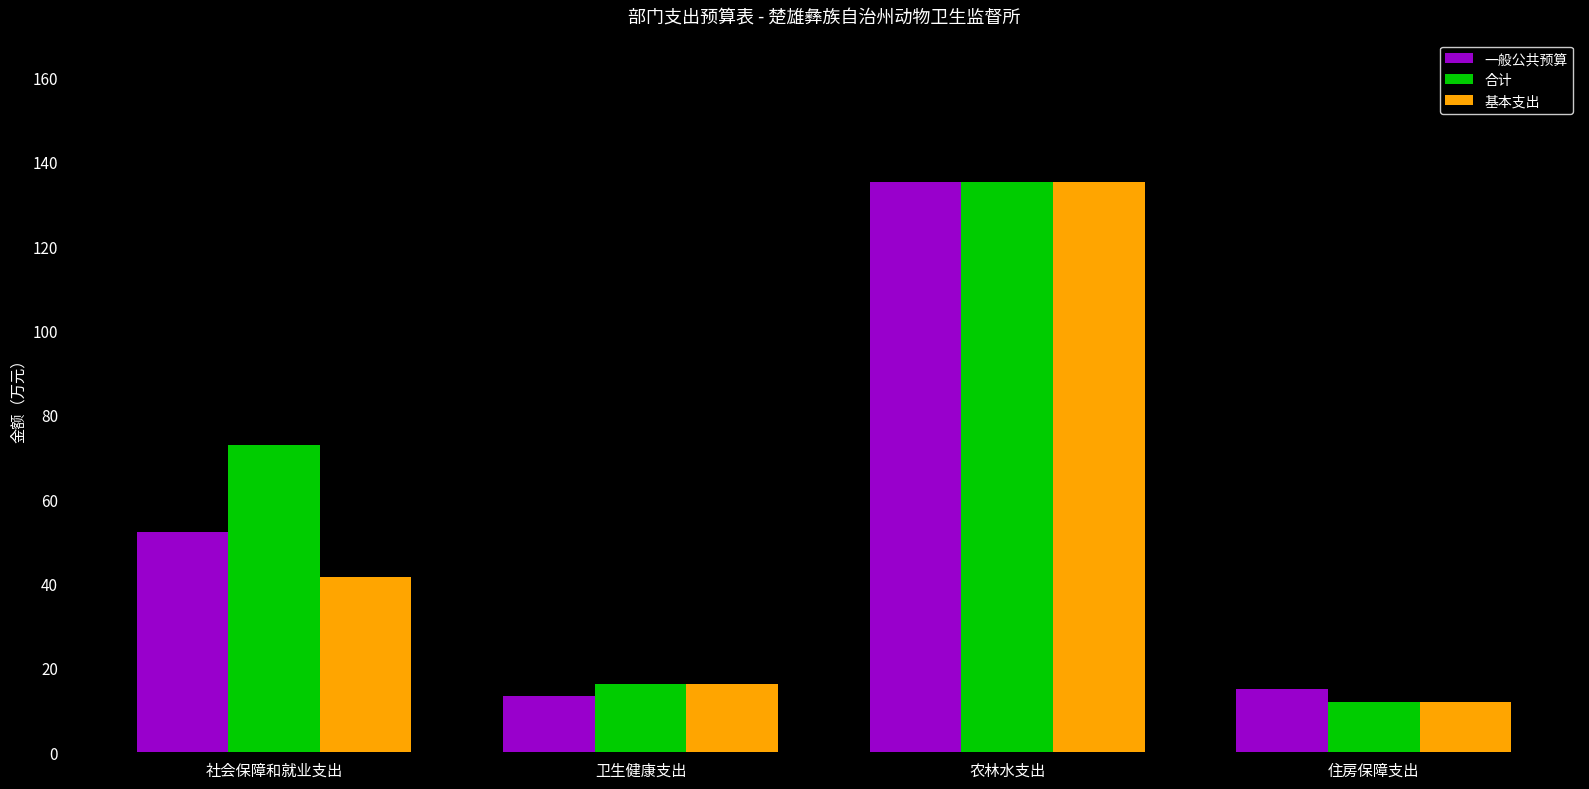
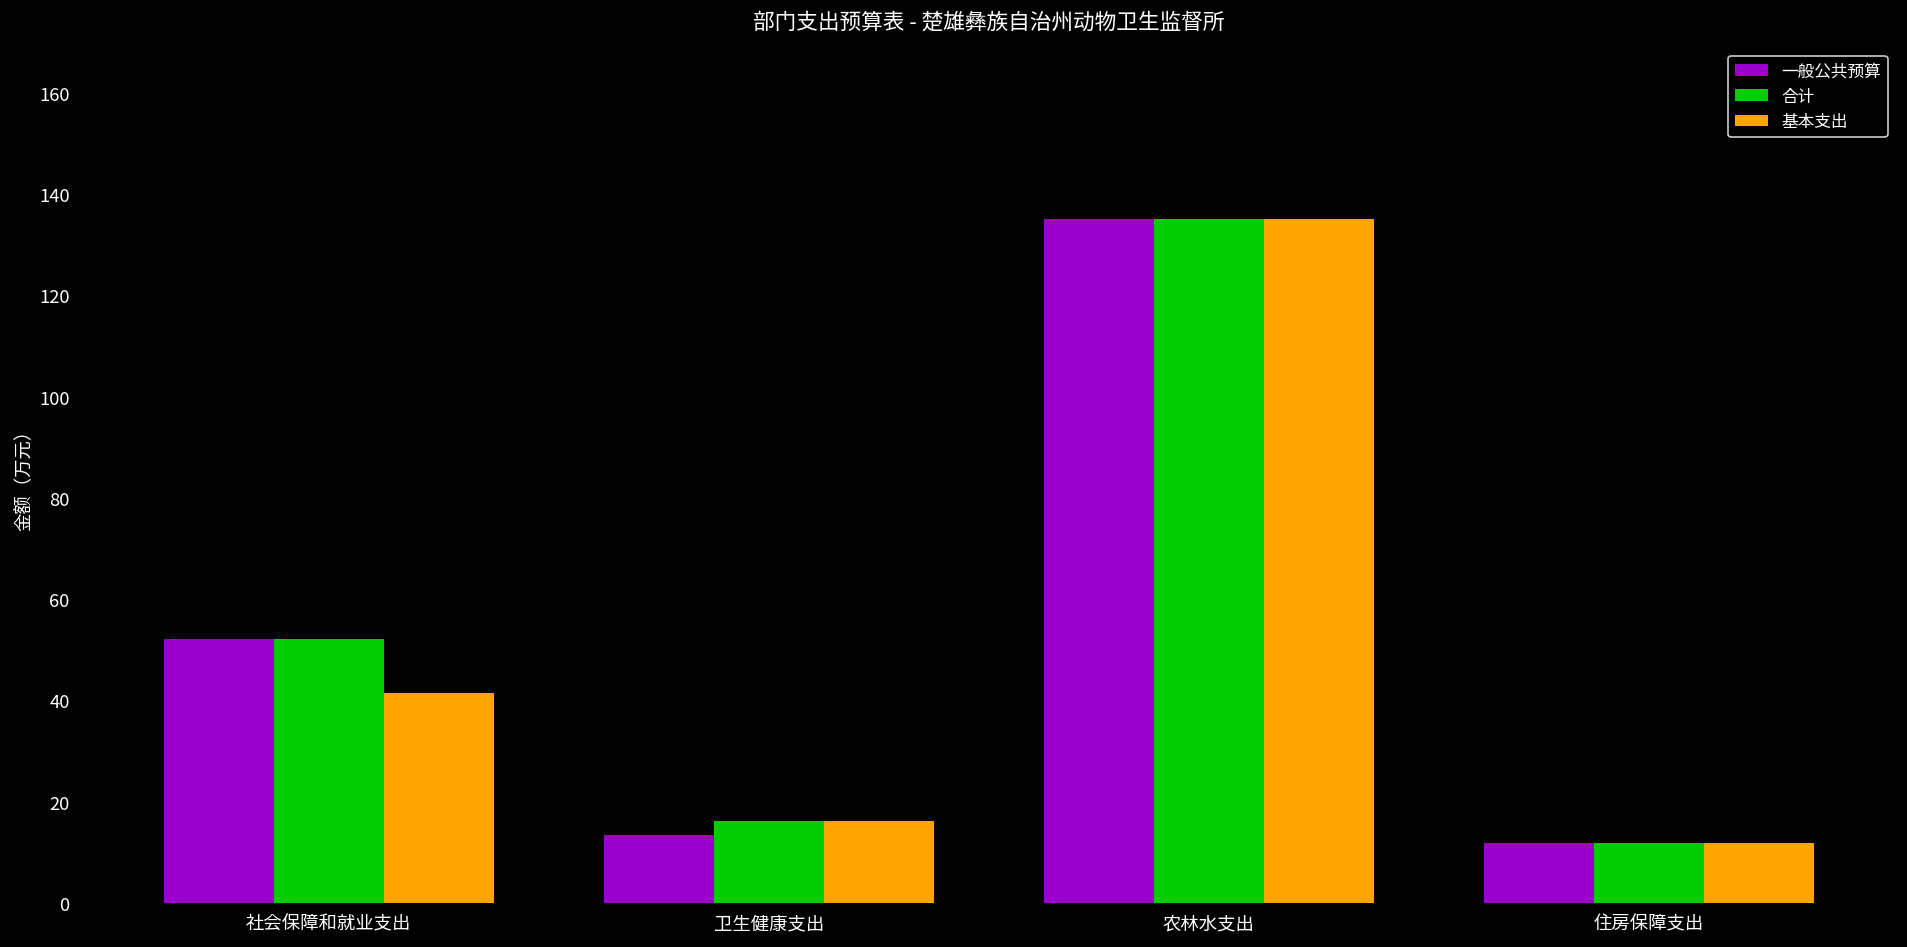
合计, 社会保障和就业支出: 73 -> 52
一般公共预算, 住房保障支出: 15 -> 12
